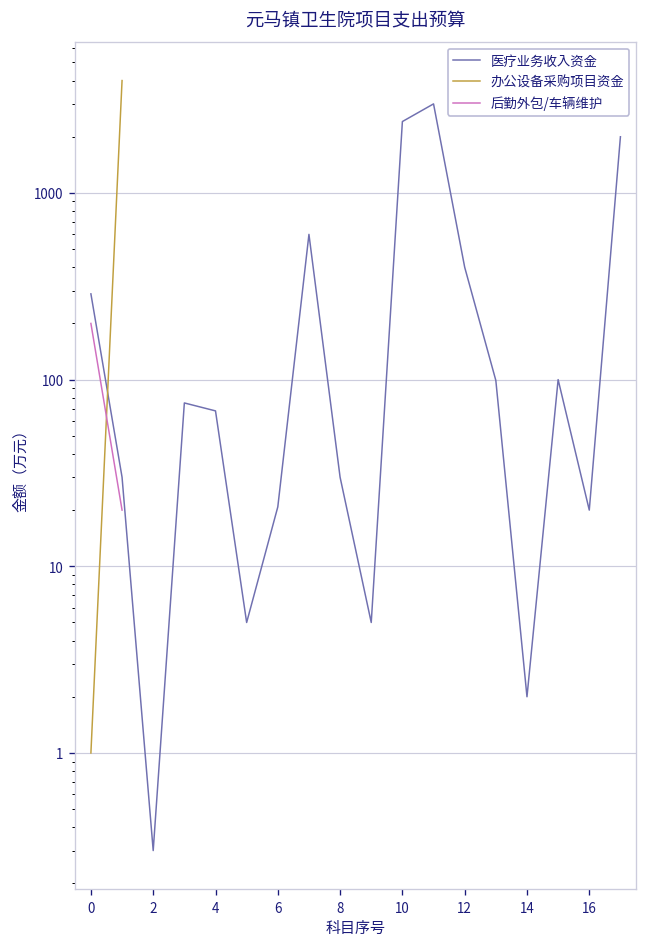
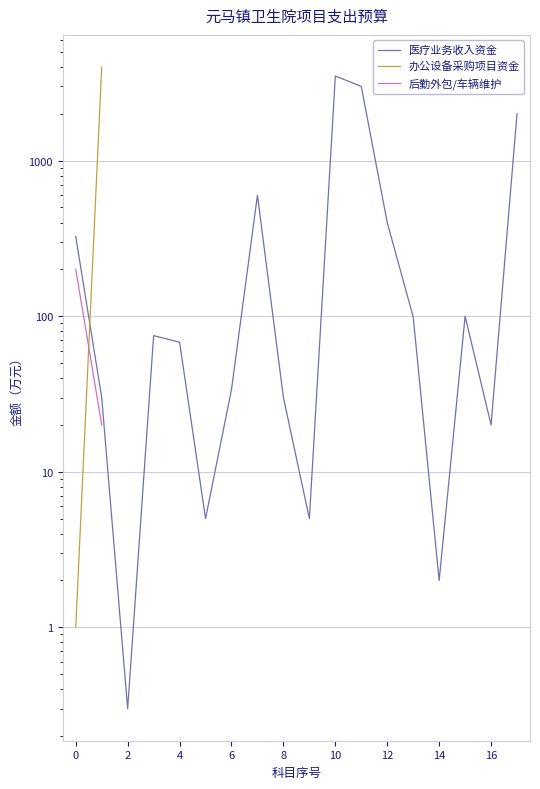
医疗业务收入资金, 0: 290 -> 330
医疗业务收入资金, 6: 21 -> 34
医疗业务收入资金, 10: 2400 -> 3500
